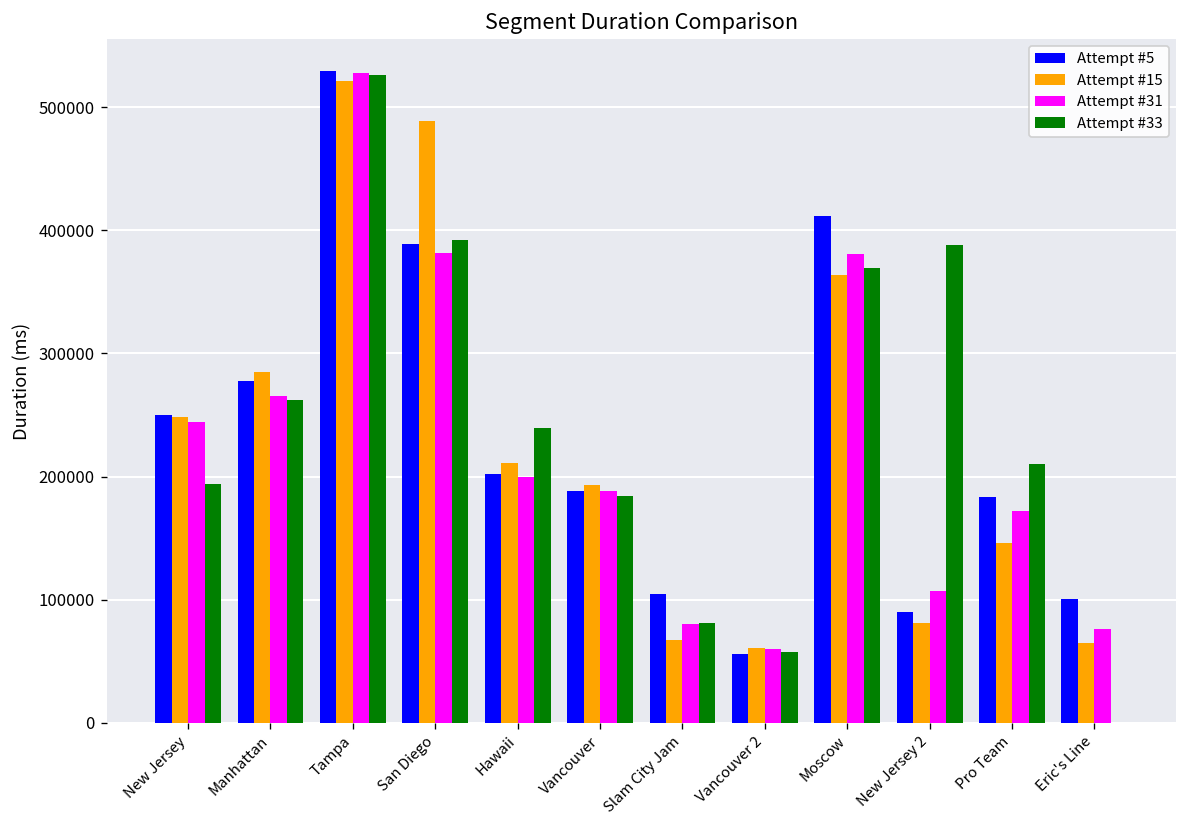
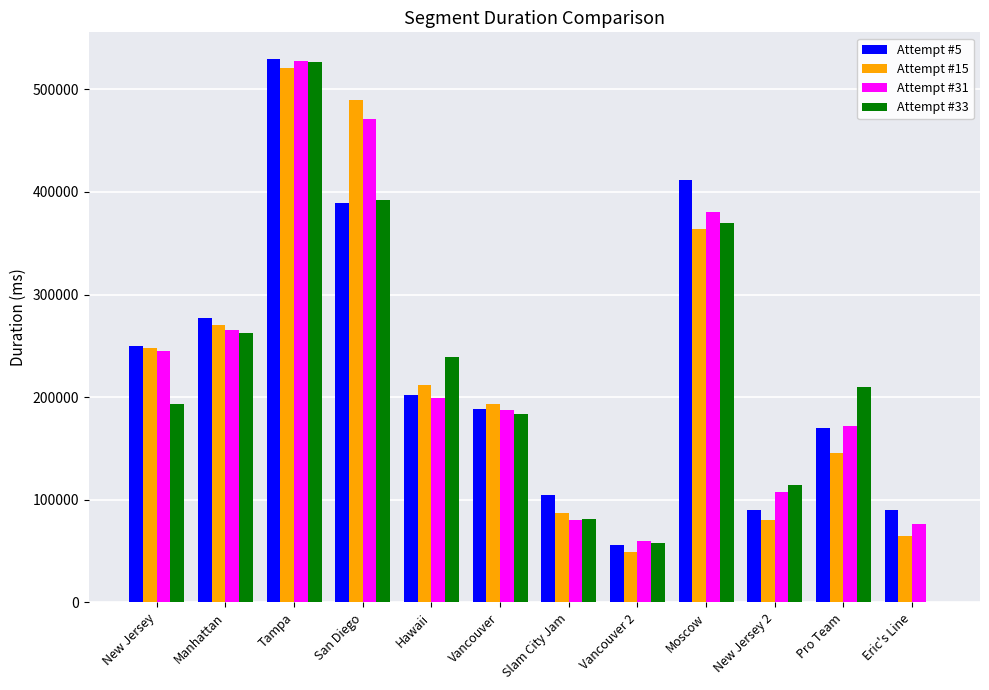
Attempt #15, Manhattan: 285000 -> 270000
Attempt #31, San Diego: 382000 -> 471000
Attempt #15, Slam City Jam: 67000 -> 88000
Attempt #15, Vancouver 2: 61000 -> 49000
Attempt #33, New Jersey 2: 388000 -> 115000
Attempt #5, Pro Team: 183000 -> 170000
Attempt #5, Eric's Line: 101000 -> 90000
